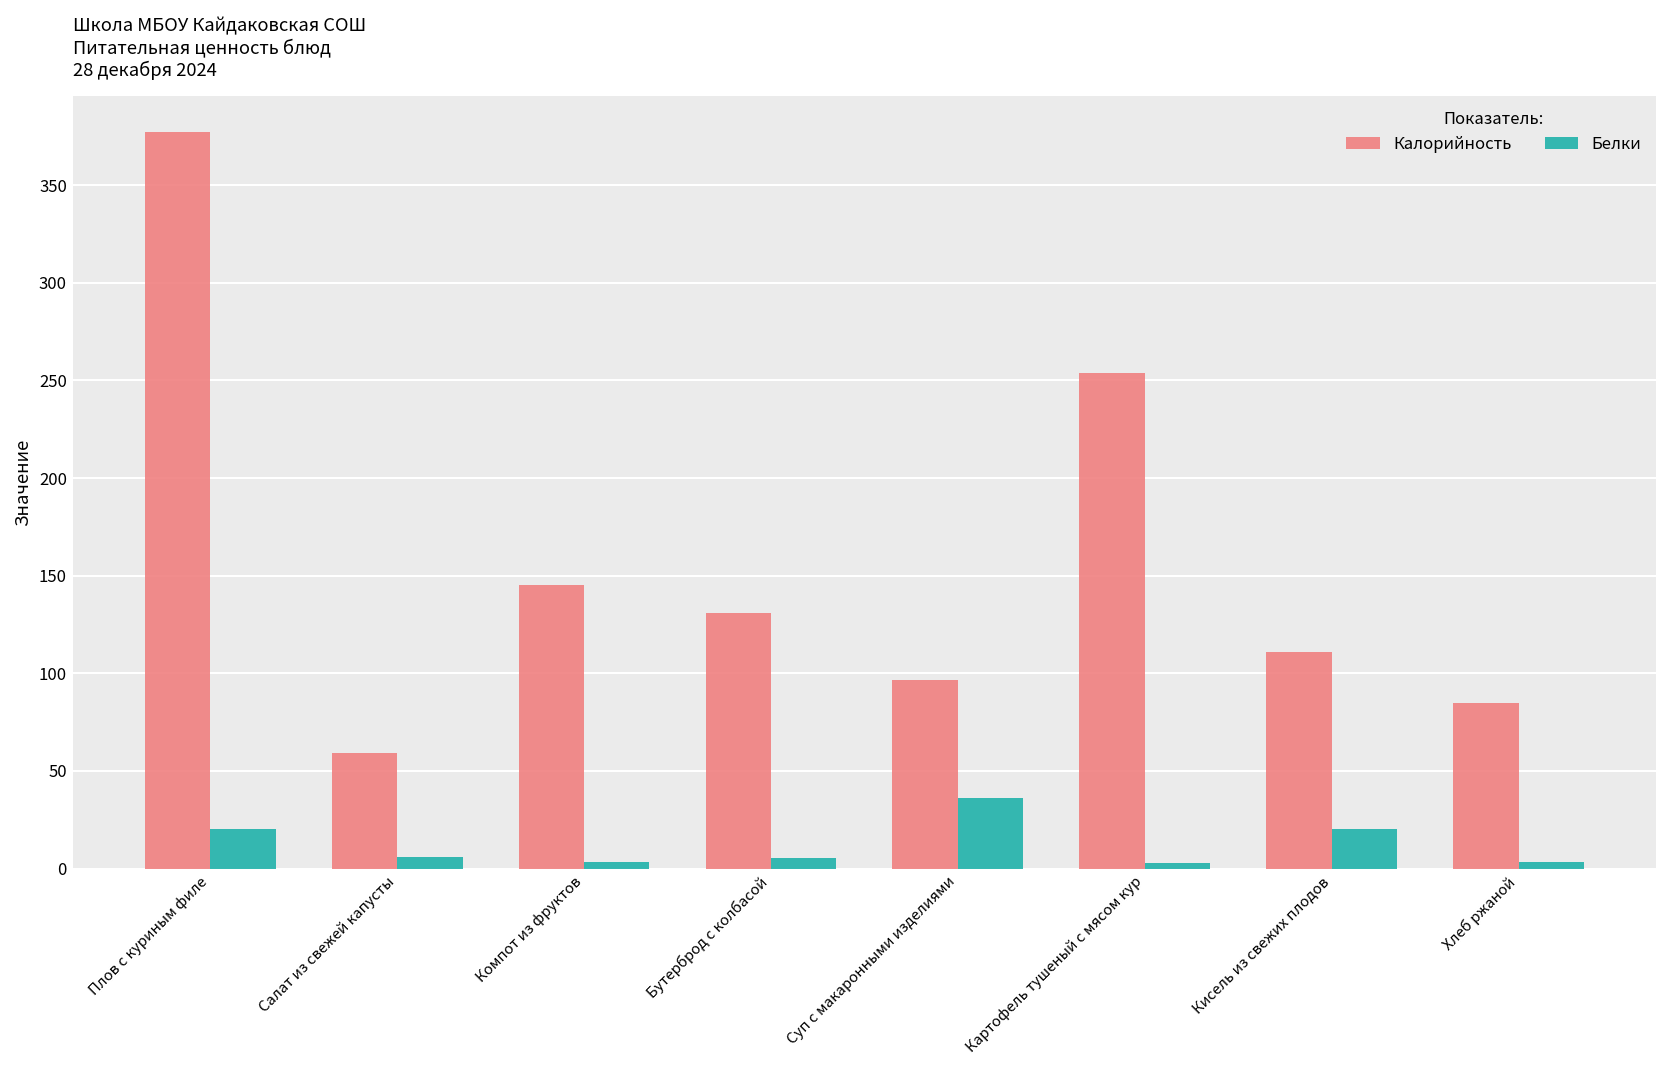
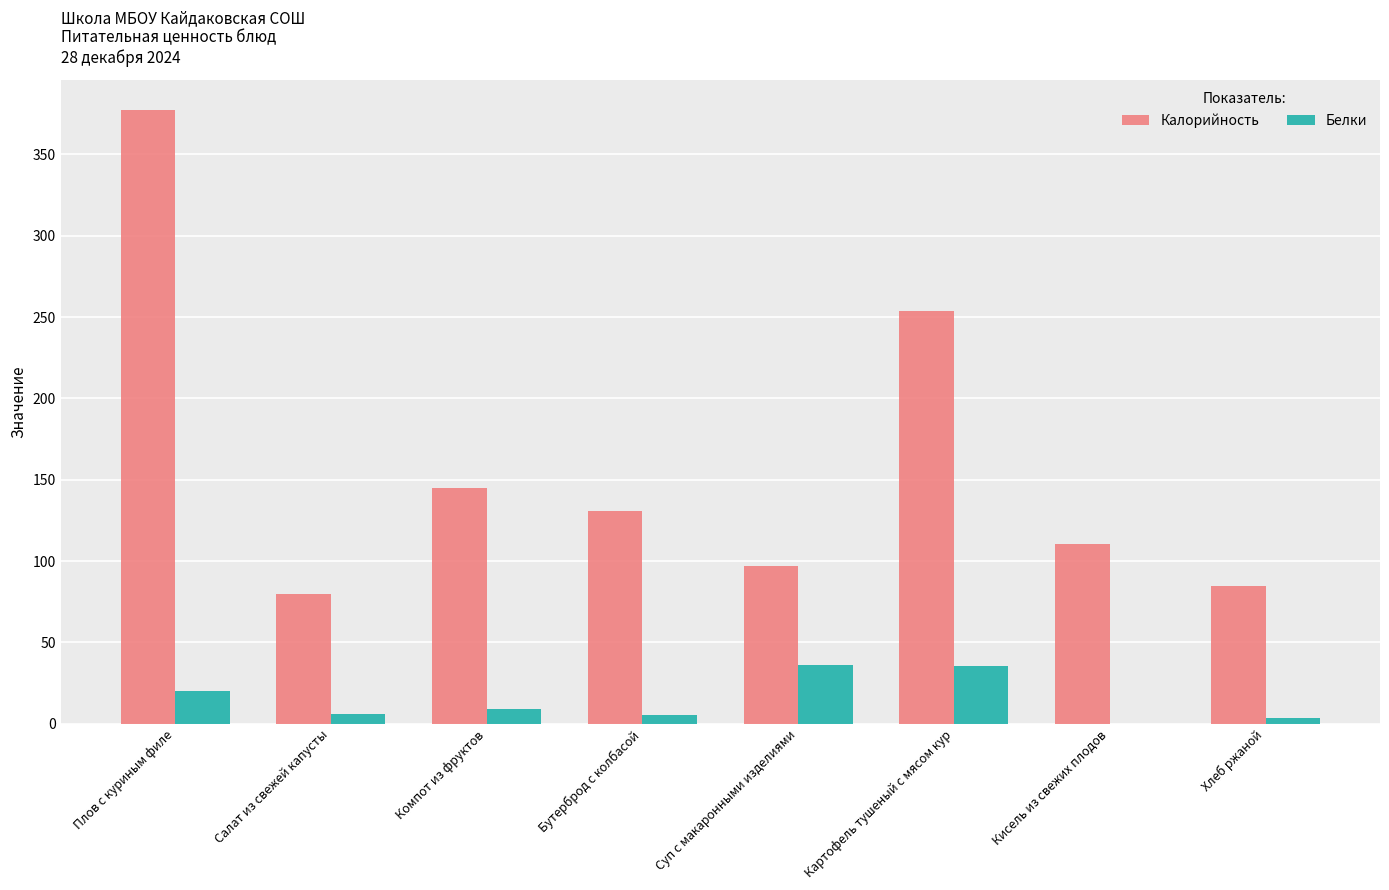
Калорийность, Салат из свежей капусты: 59 -> 80
Белки, Компот из фруктов: 4 -> 9
Белки, Картофель тушеный с мясом кур: 3 -> 35
Белки, Кисель из свежих плодов: 20 -> 0
